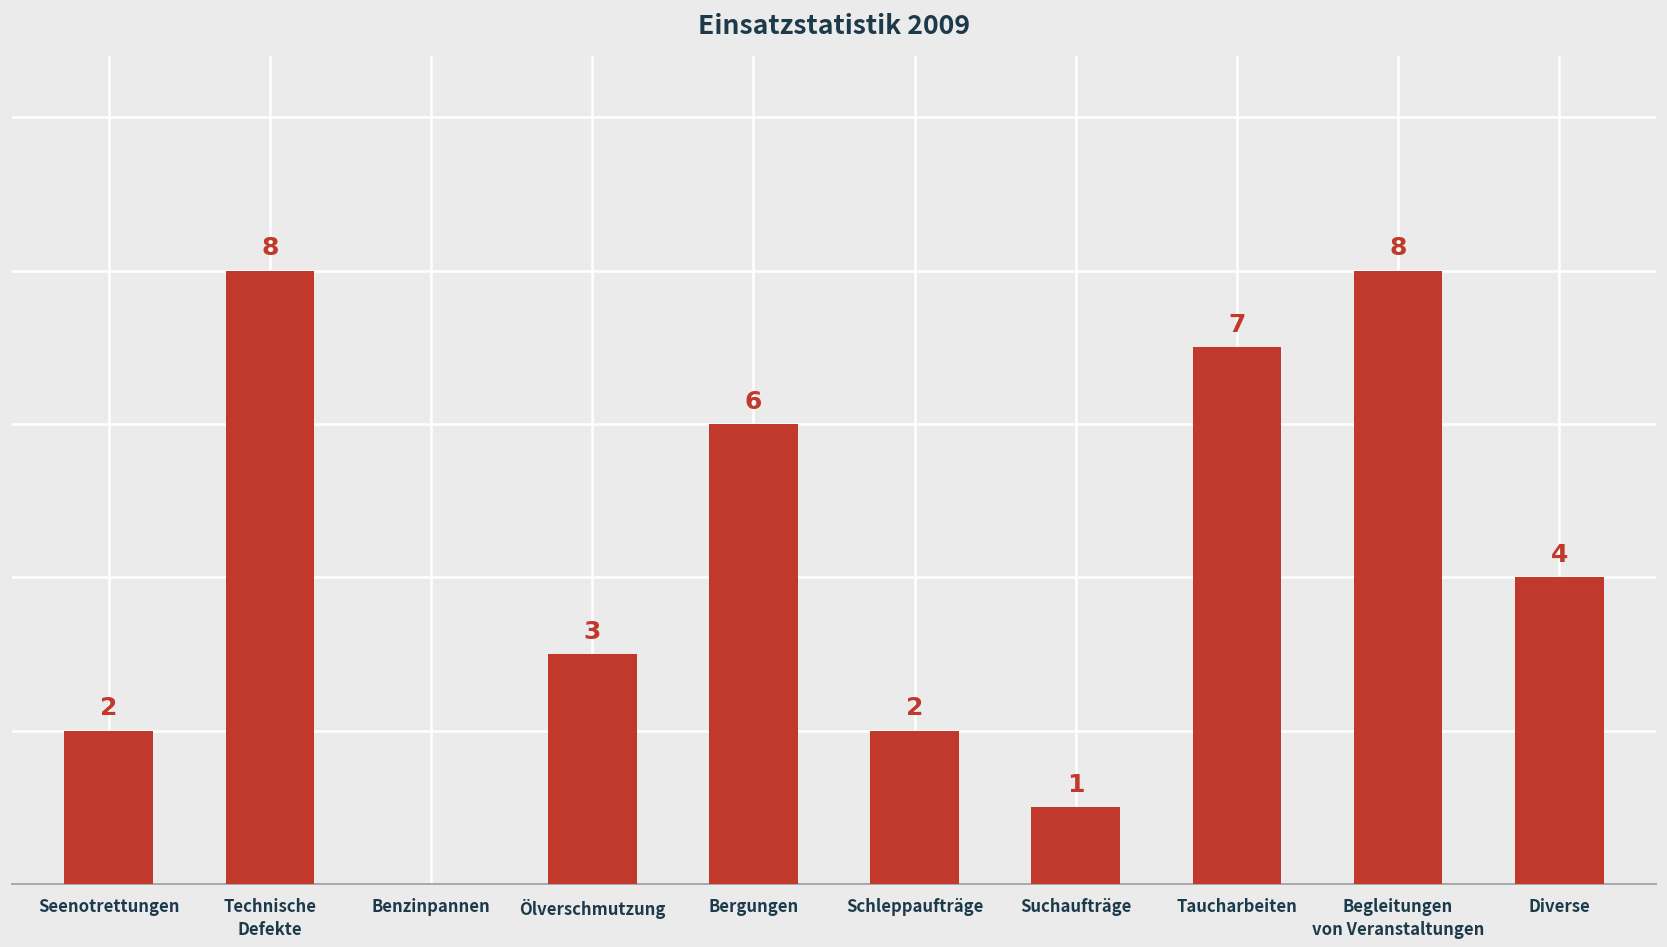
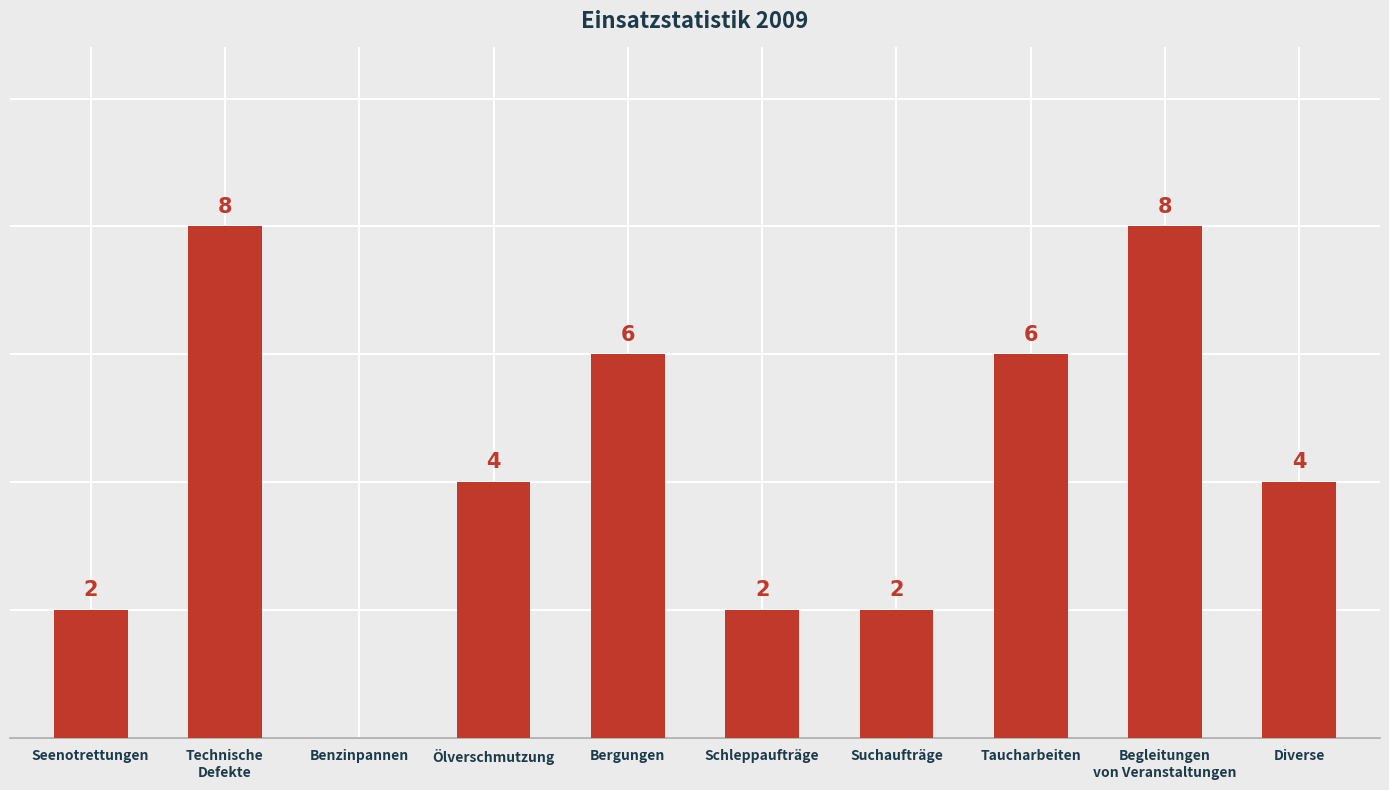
Ölverschmutzung: 3 -> 4
Suchaufträge: 1 -> 2
Taucharbeiten: 7 -> 6
